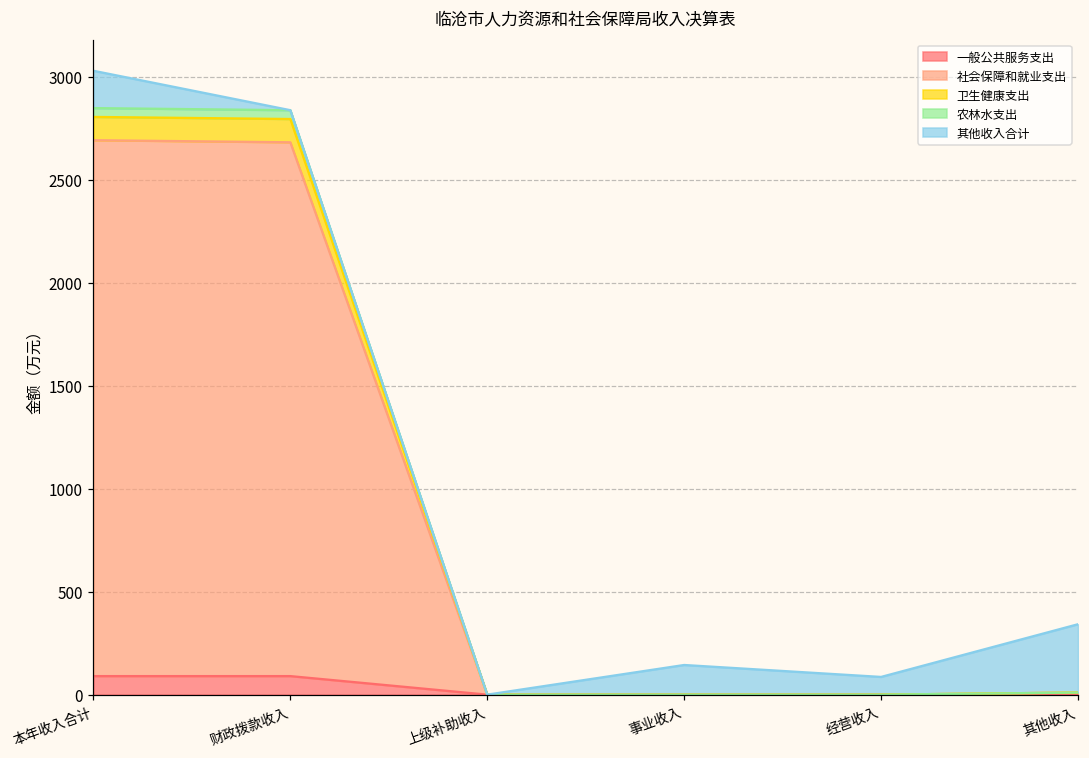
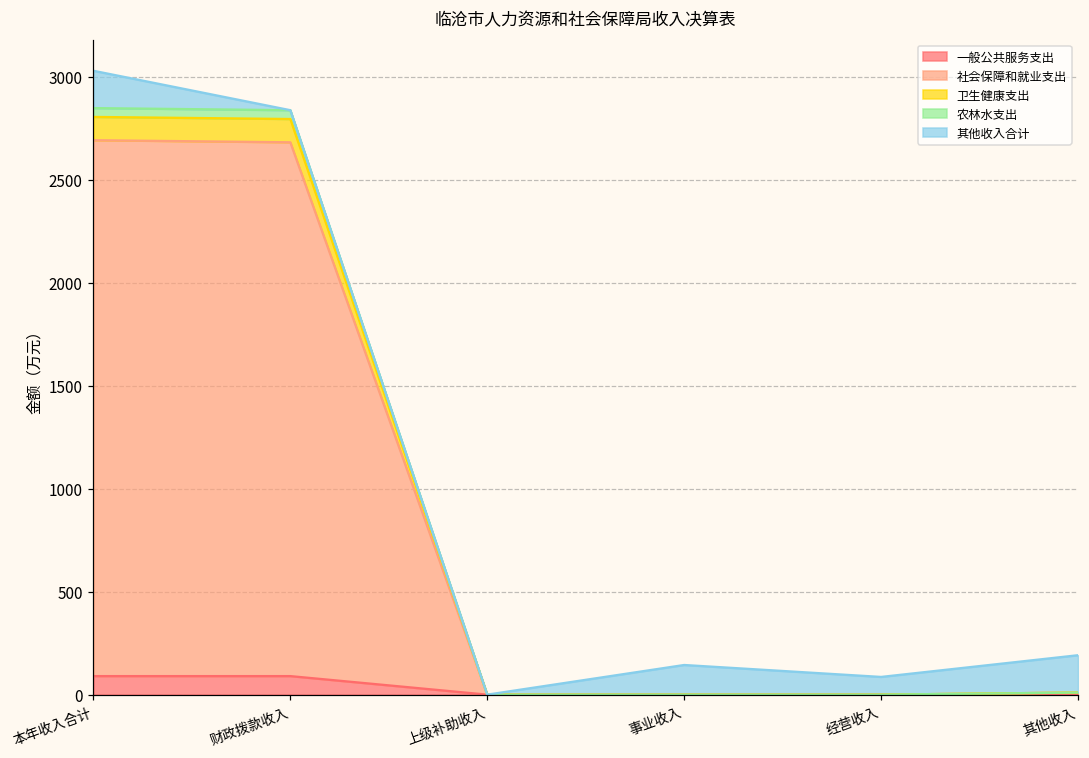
其他收入合计, 其他收入: 330 -> 180
